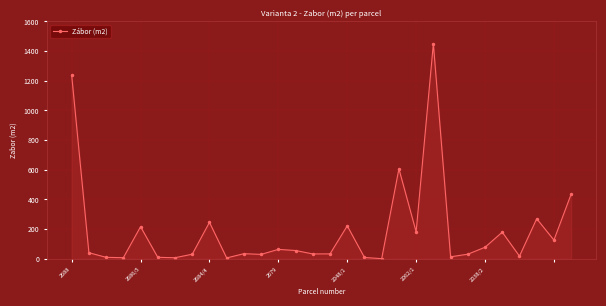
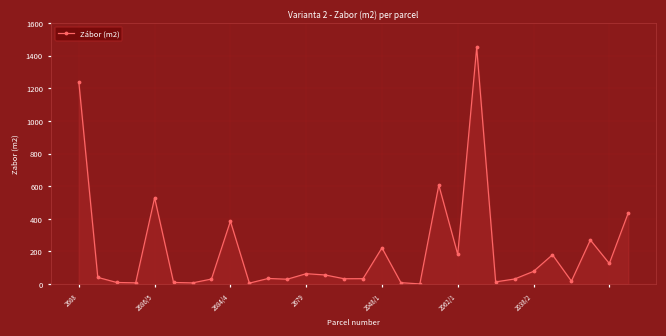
2686/5: 220 -> 530
2684/4: 250 -> 390
